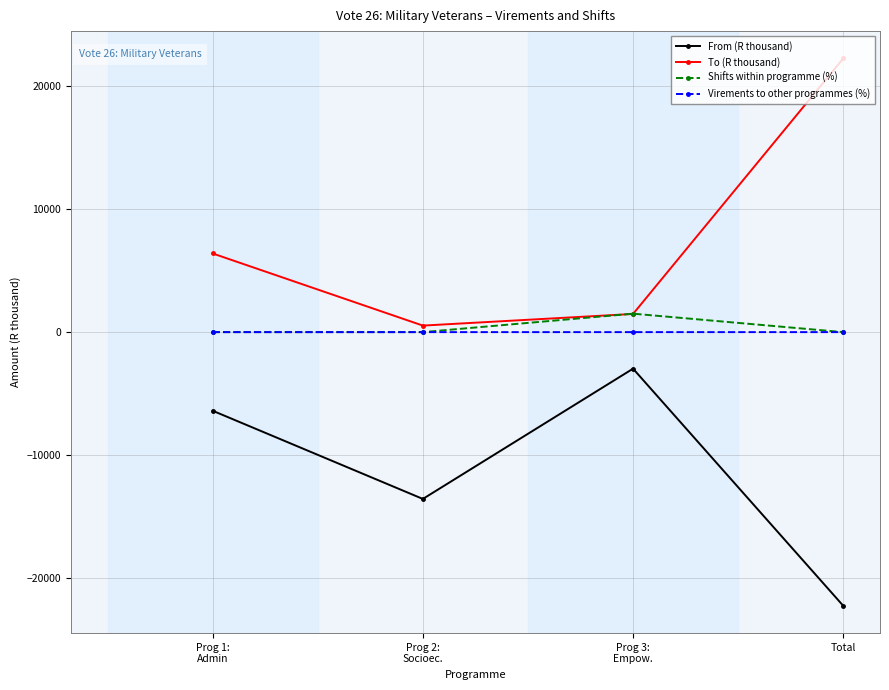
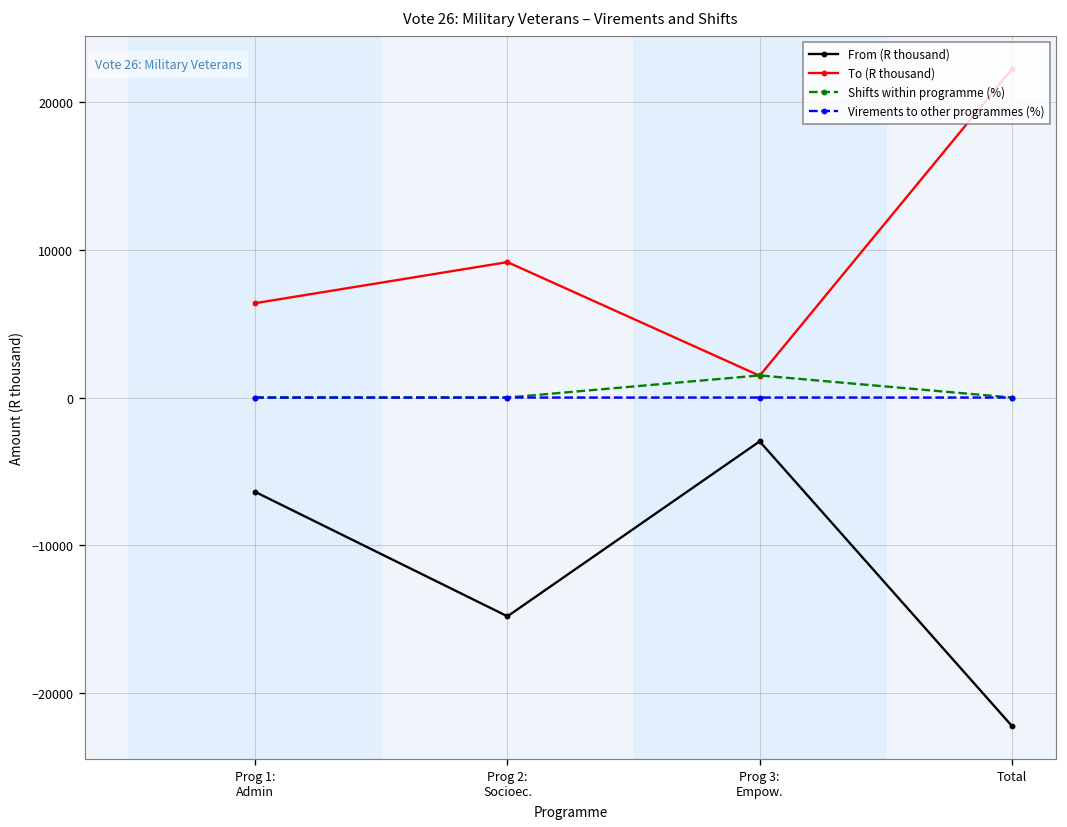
From (R thousand), Prog 2: Socioec.: -13600 -> -14800
To (R thousand), Prog 2: Socioec.: 500 -> 9200
